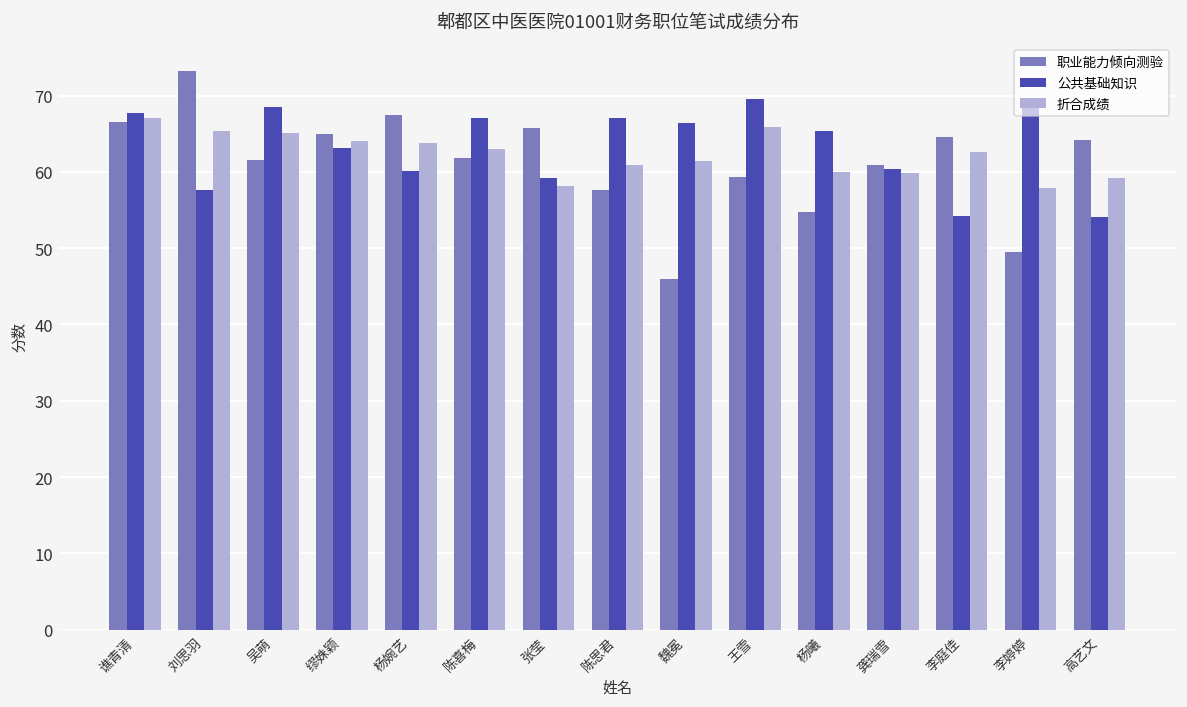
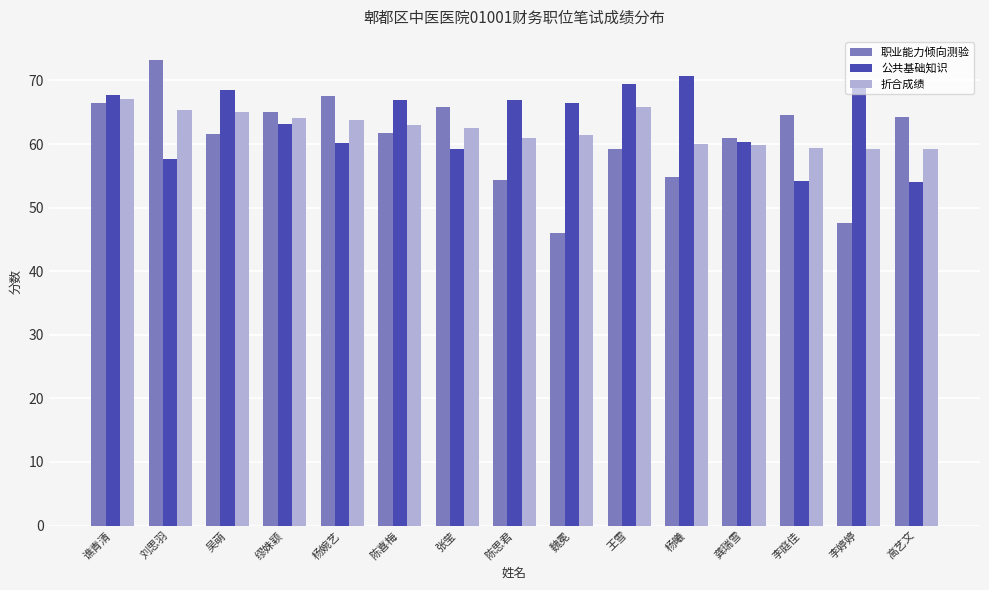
折合成绩, 张莹: 58 -> 63
职业能力倾向测验, 陈思君: 58 -> 54
公共基础知识, 杨曦: 65 -> 71
折合成绩, 李庭佳: 63 -> 59
职业能力倾向测验, 李婷婷: 50 -> 48
折合成绩, 李婷婷: 58 -> 59
